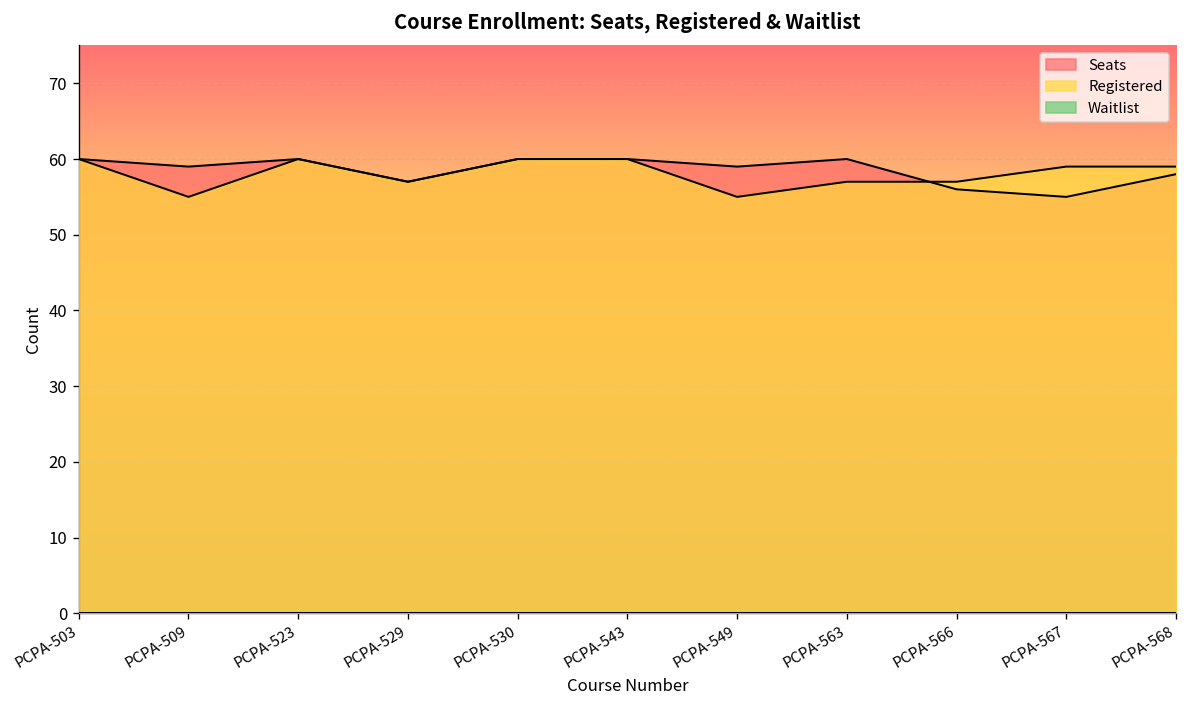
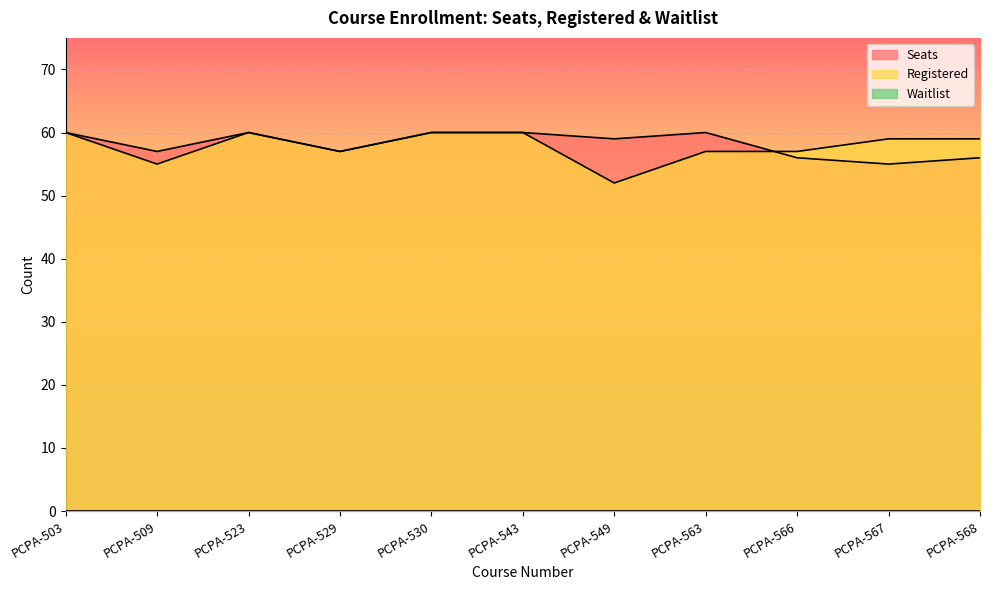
Seats, PCPA-509: 59 -> 57
Registered, PCPA-549: 55 -> 52
Seats, PCPA-568: 58 -> 56
